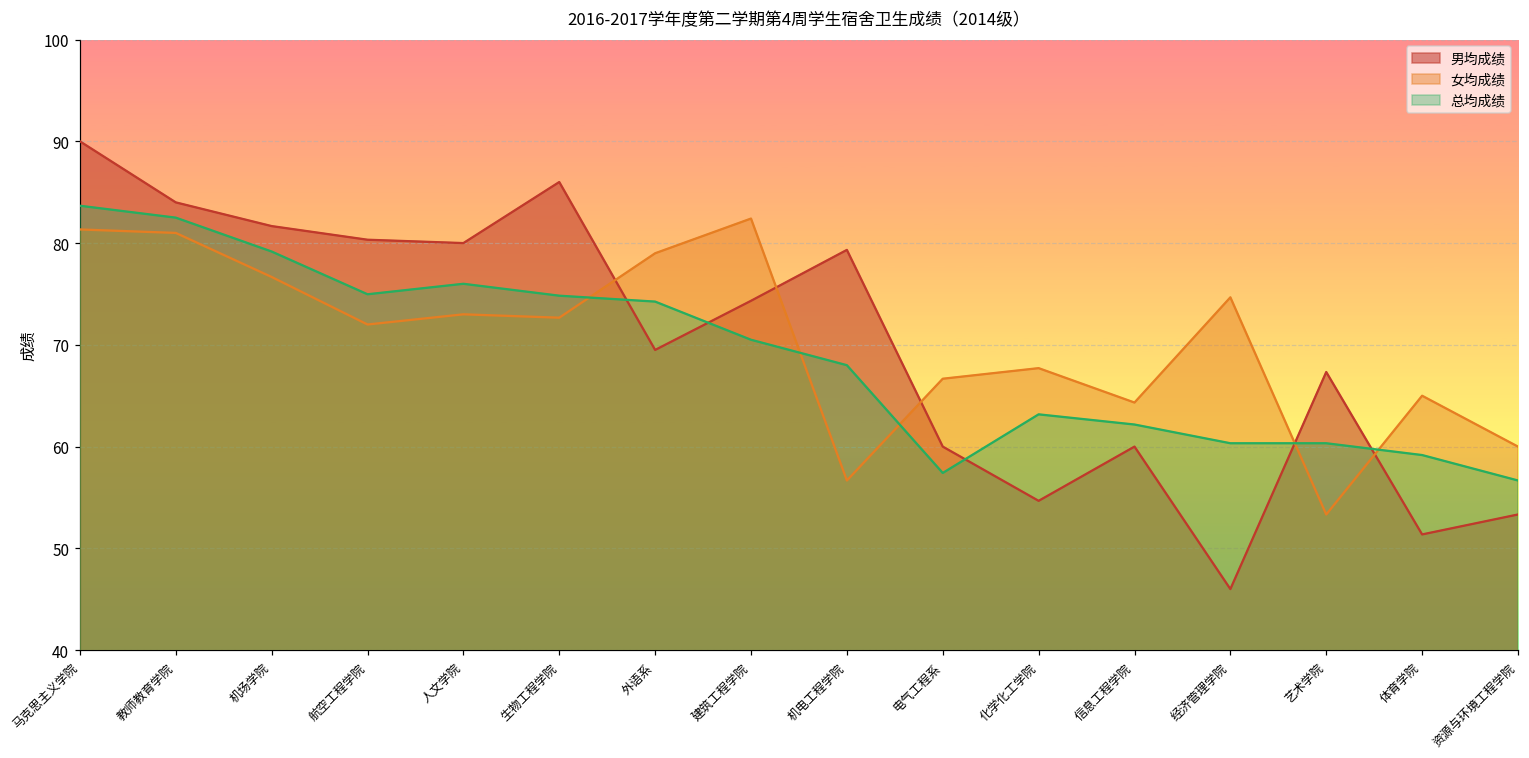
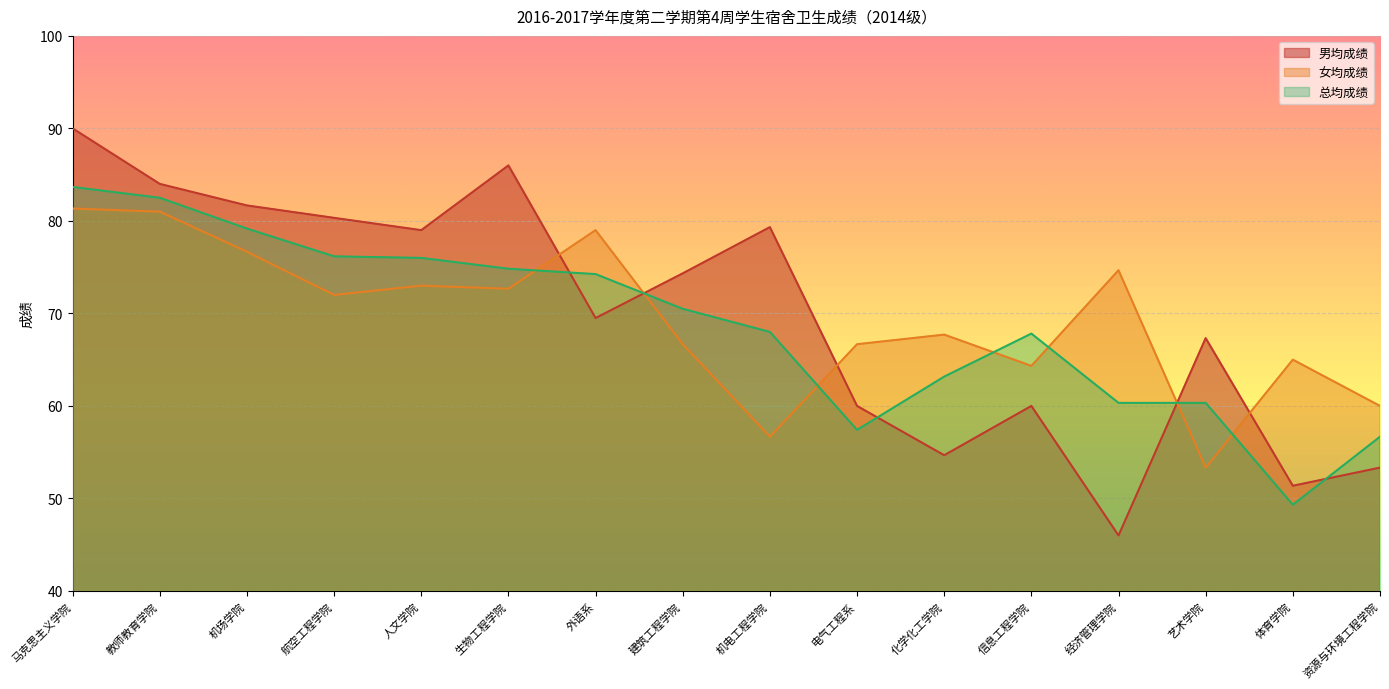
总均成绩, 航空工程学院: 75 -> 76
男均成绩, 人文学院: 80 -> 79
女均成绩, 建筑工程学院: 82 -> 67
总均成绩, 信息工程学院: 62 -> 68
总均成绩, 体育学院: 59 -> 49
